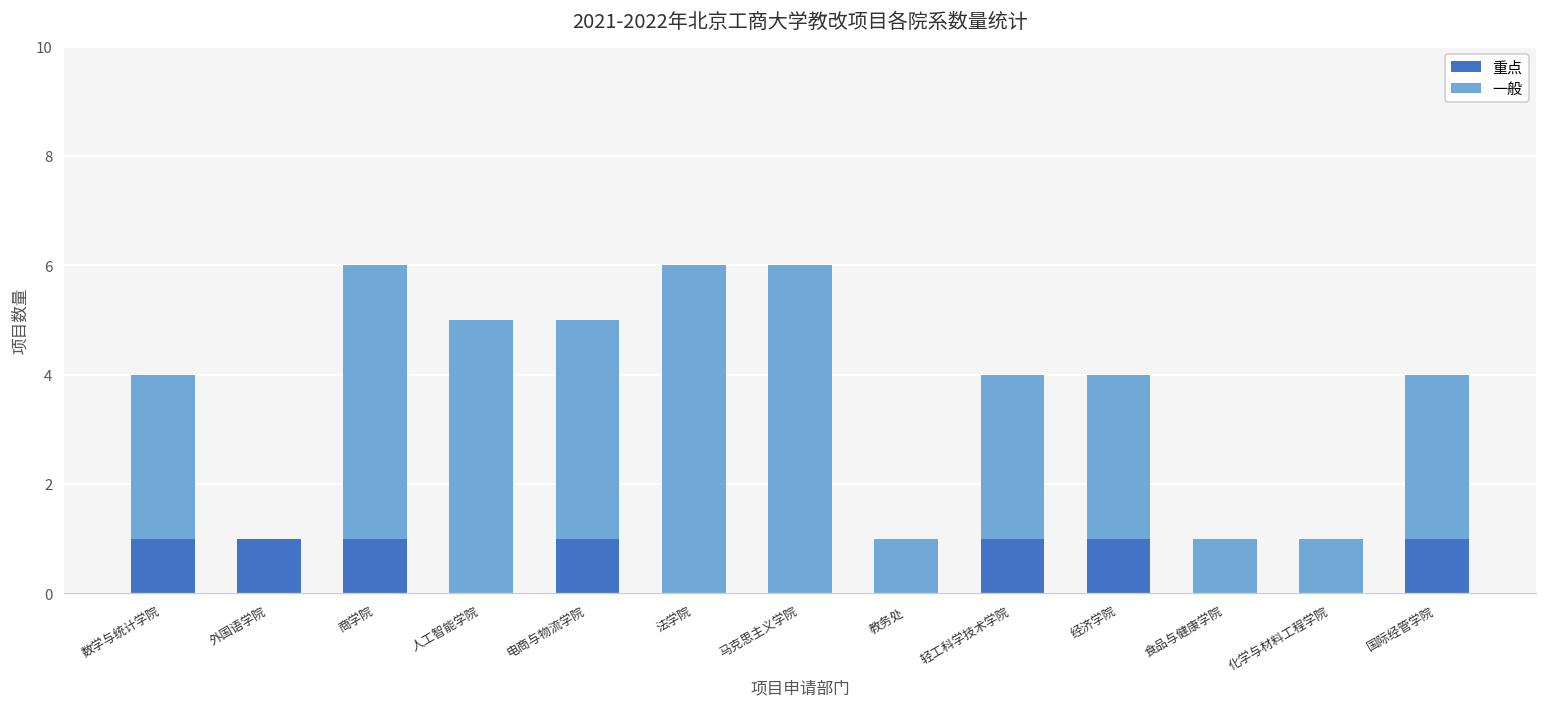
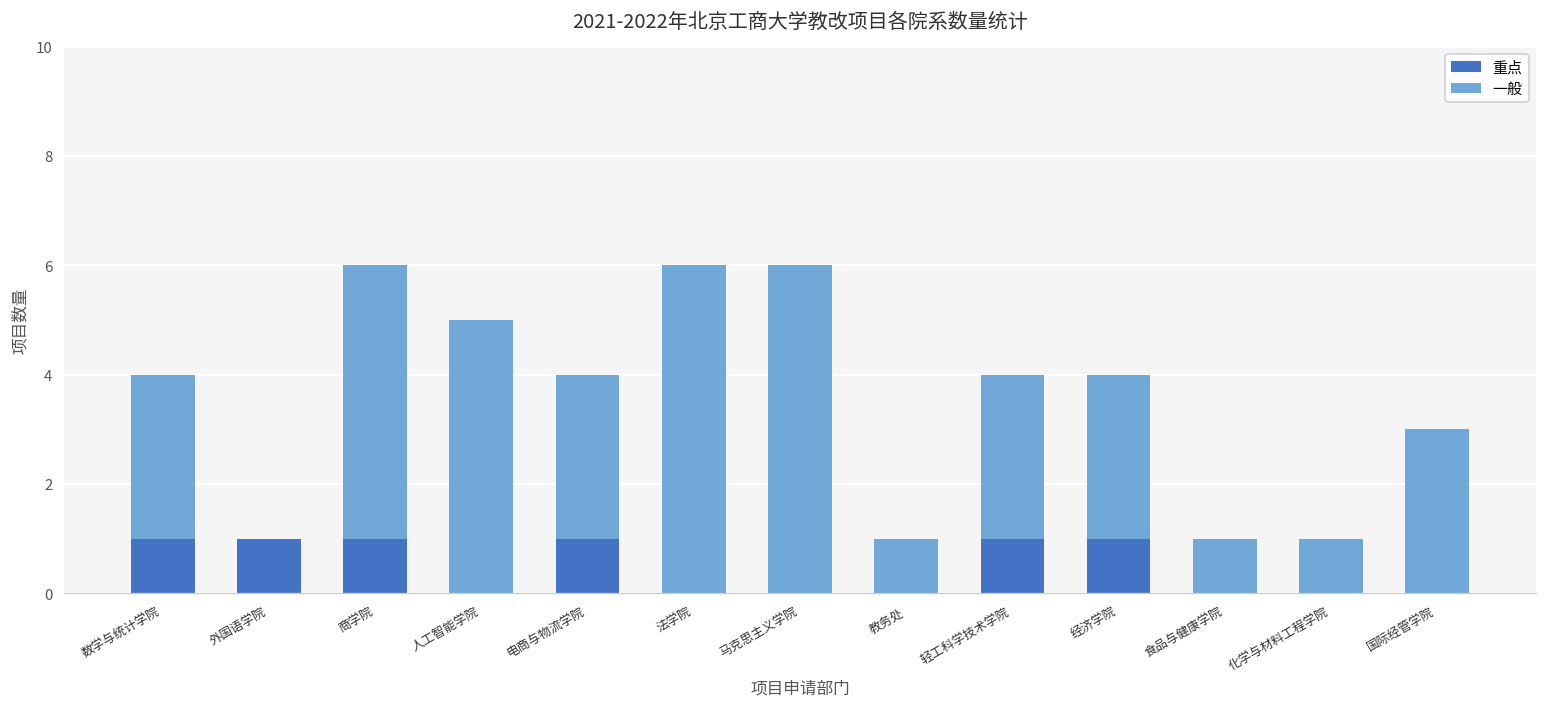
一般, 电商与物流学院: 4 -> 3
重点, 国际经管学院: 1 -> 0
